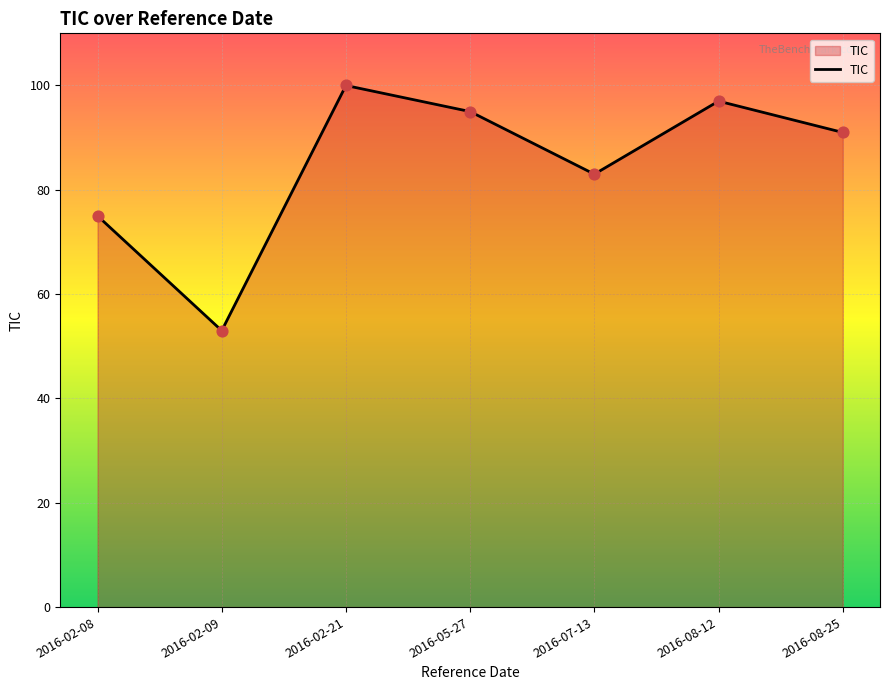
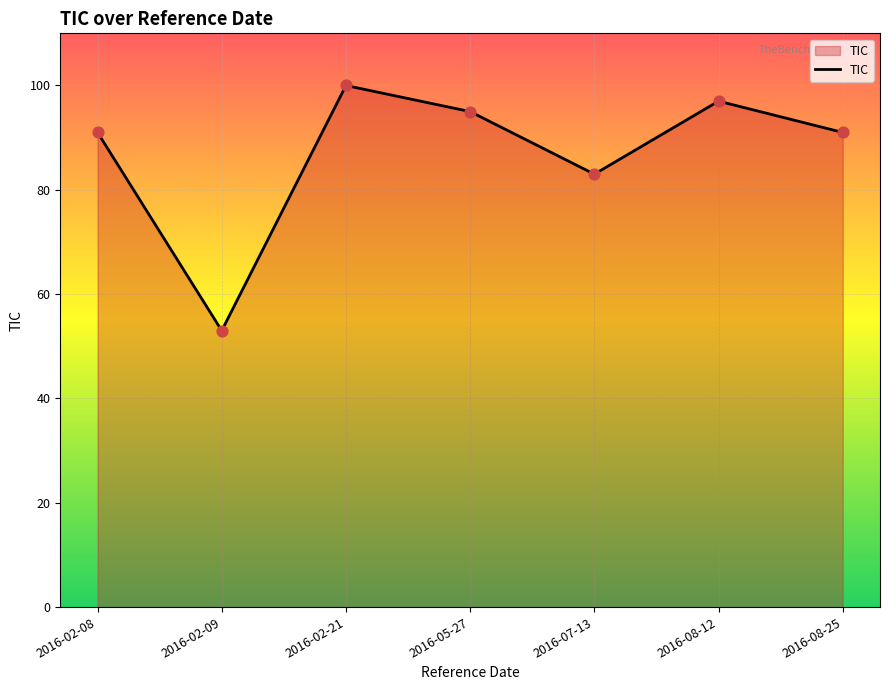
2016-02-08: 75 -> 91
